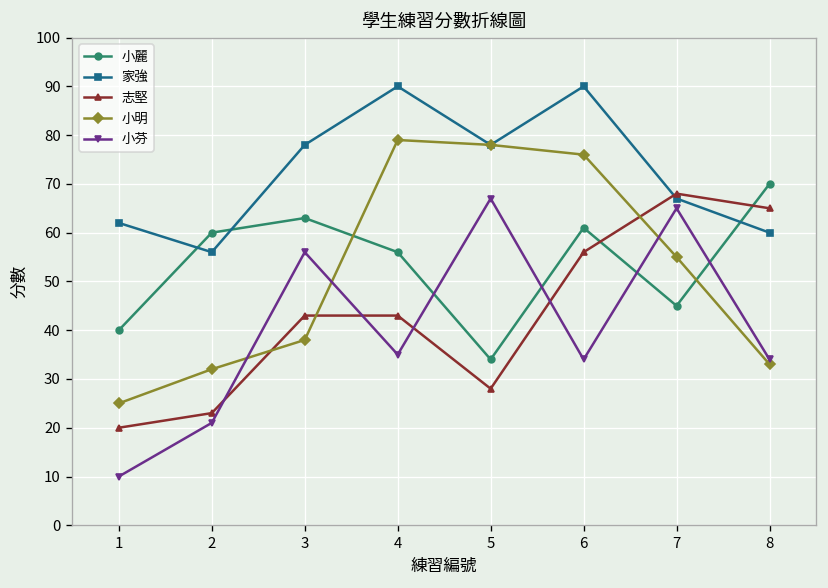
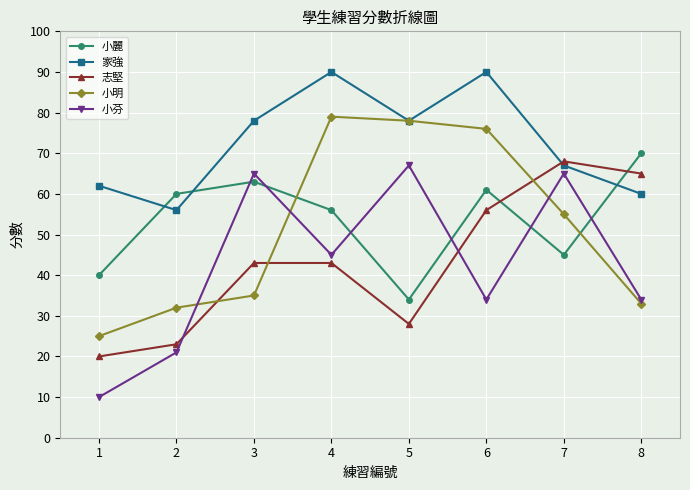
小明, 3: 38 -> 35
小芬, 3: 56 -> 65
小芬, 4: 35 -> 45
